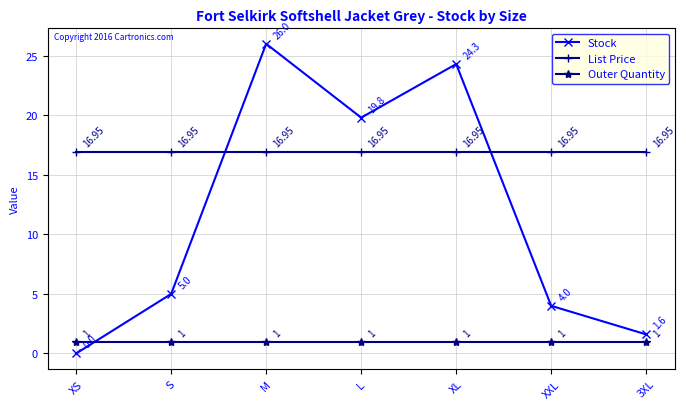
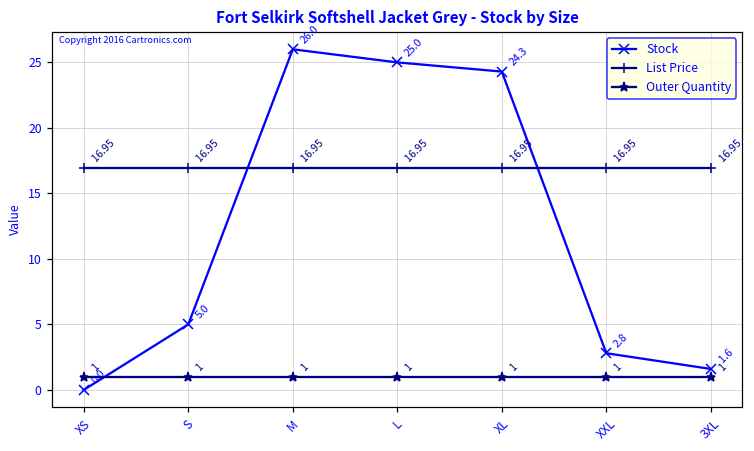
Stock, L: 19.8 -> 25.0
Stock, XXL: 4.0 -> 2.8
